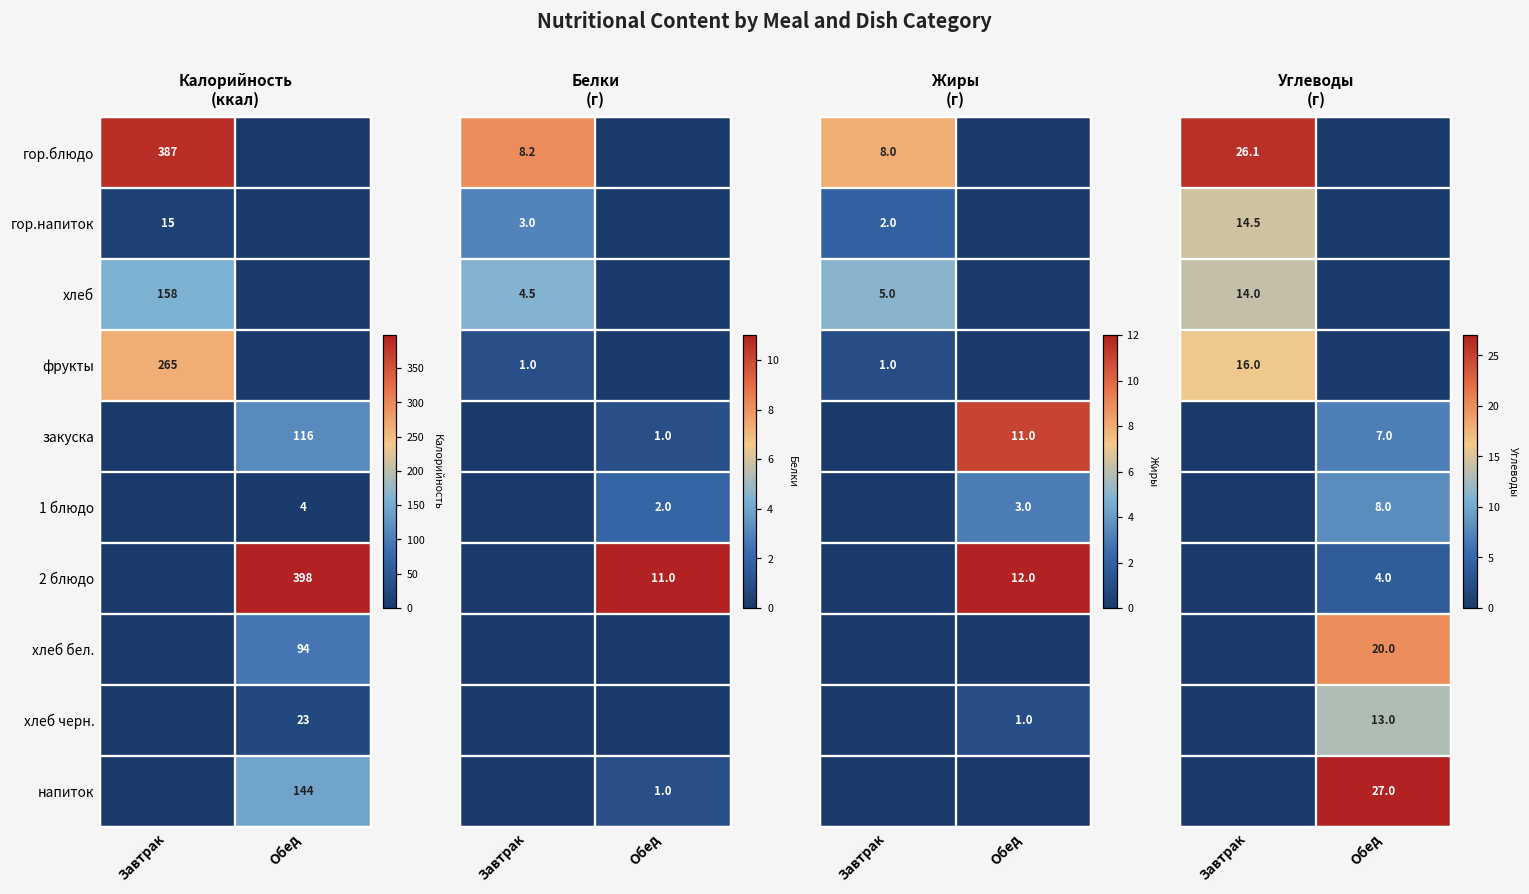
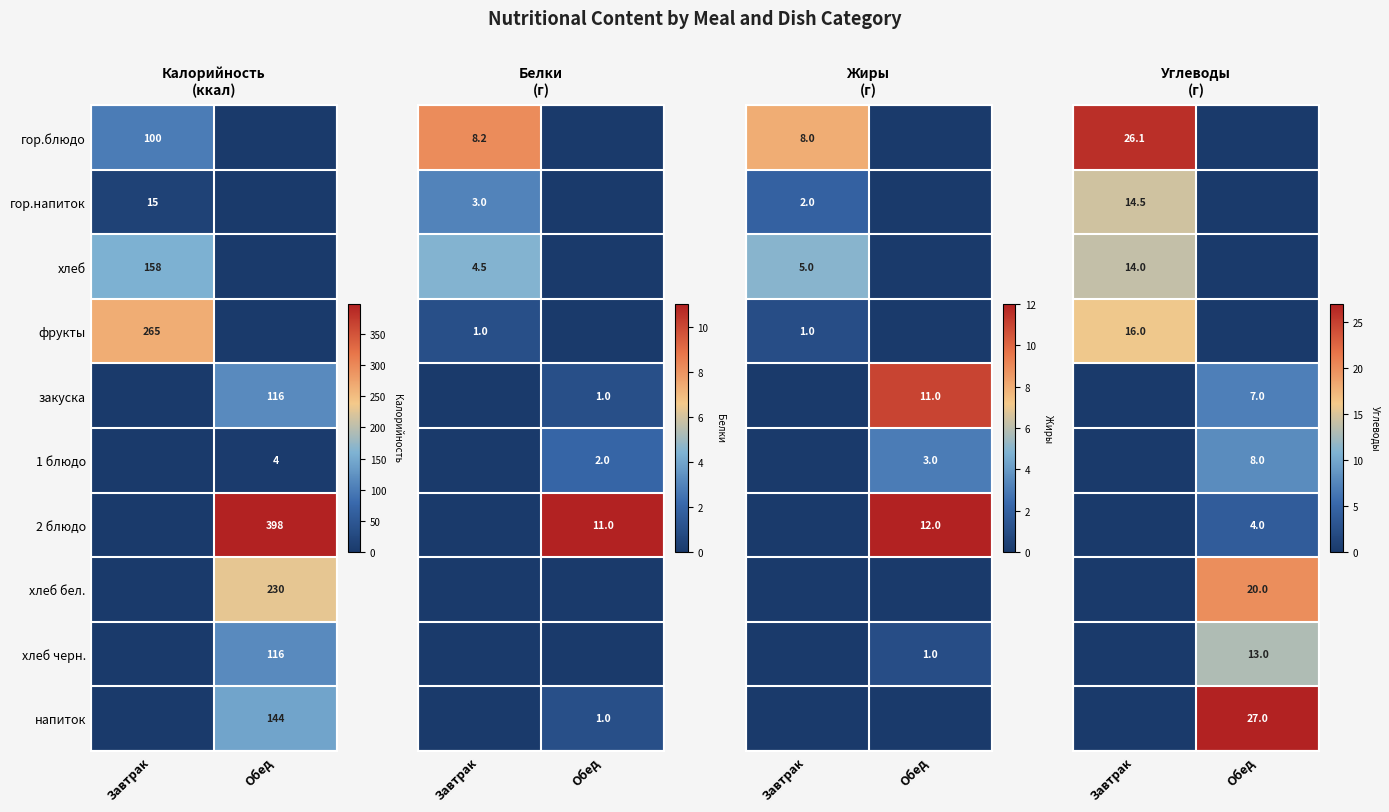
Калорийность (ккал), гор.блюдо, Завтрак: 387 -> 100
Калорийность (ккал), хлеб бел., Обед: 94 -> 230
Калорийность (ккал), хлеб черн., Обед: 23 -> 116
